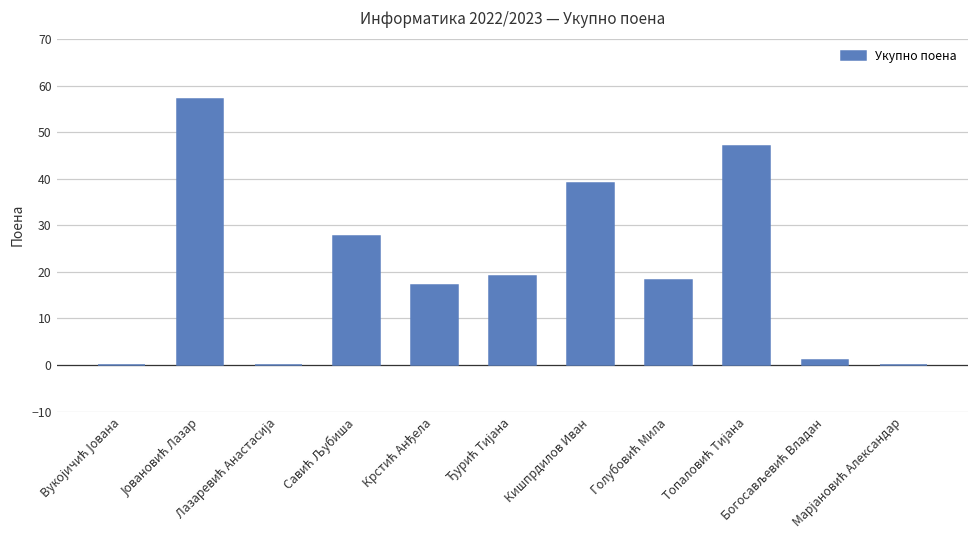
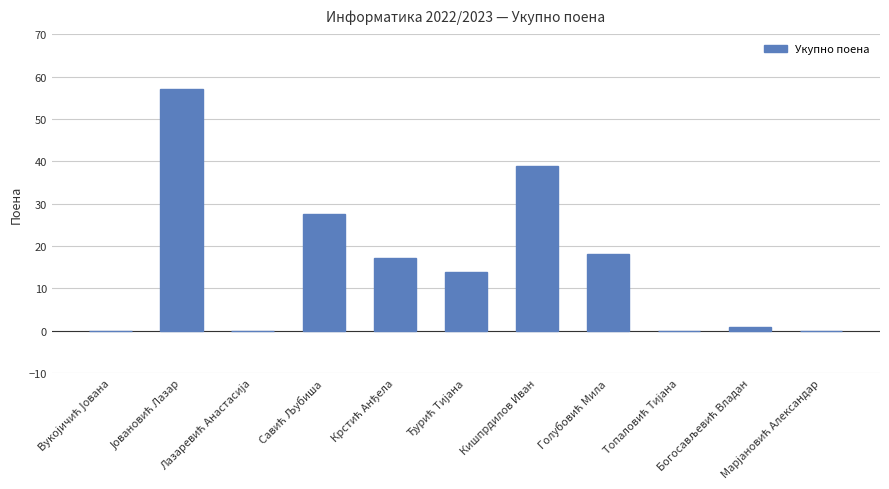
Ђурић Тијана: 19 -> 14
Топаловић Тијана: 47 -> 0
